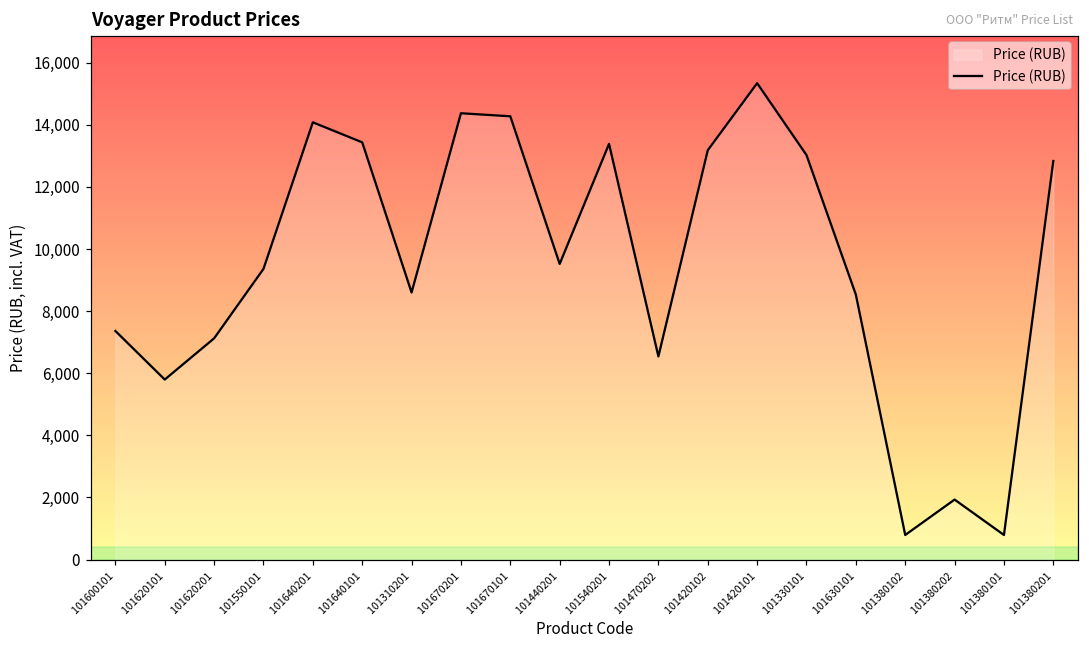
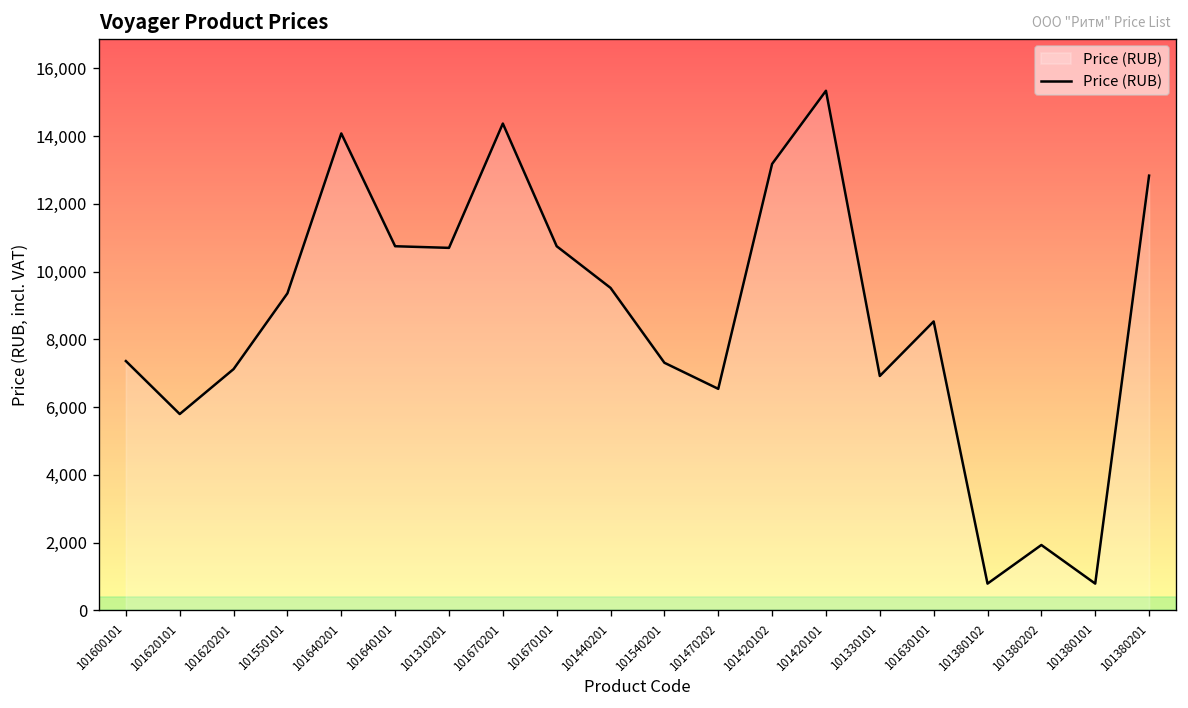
101640101: 13,400 -> 10,800
101310201: 8,600 -> 10,700
101670101: 14,300 -> 10,800
101540201: 13,400 -> 7,300
101330101: 13,000 -> 6,900
